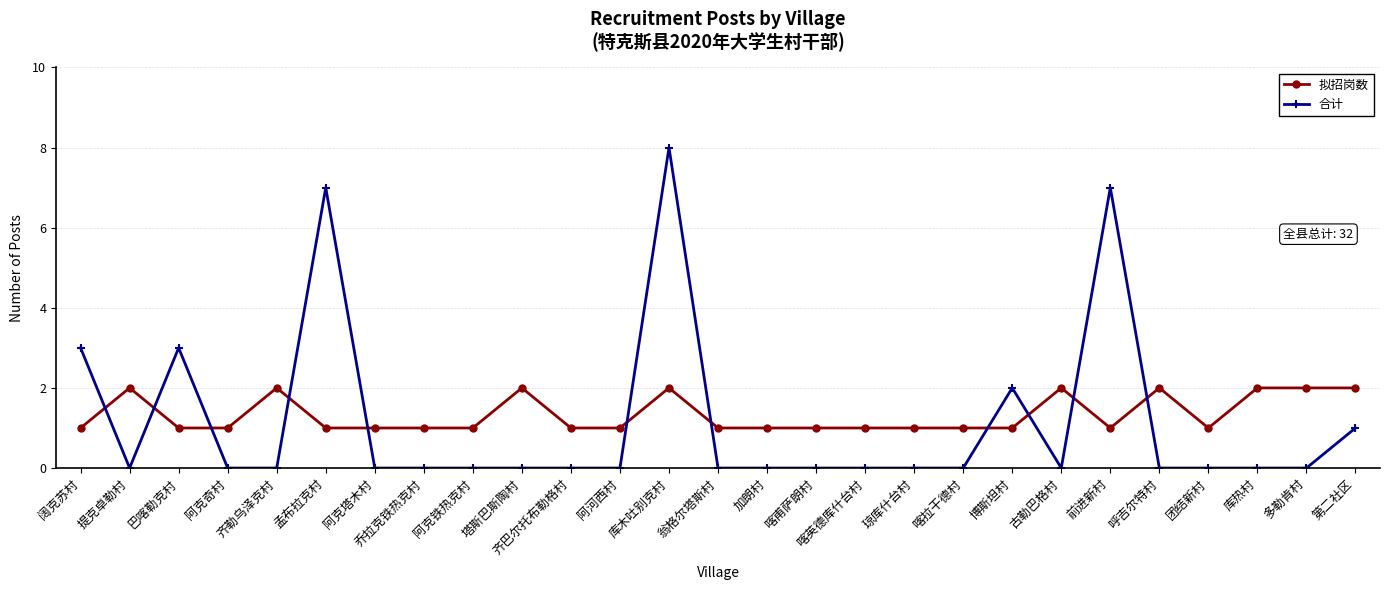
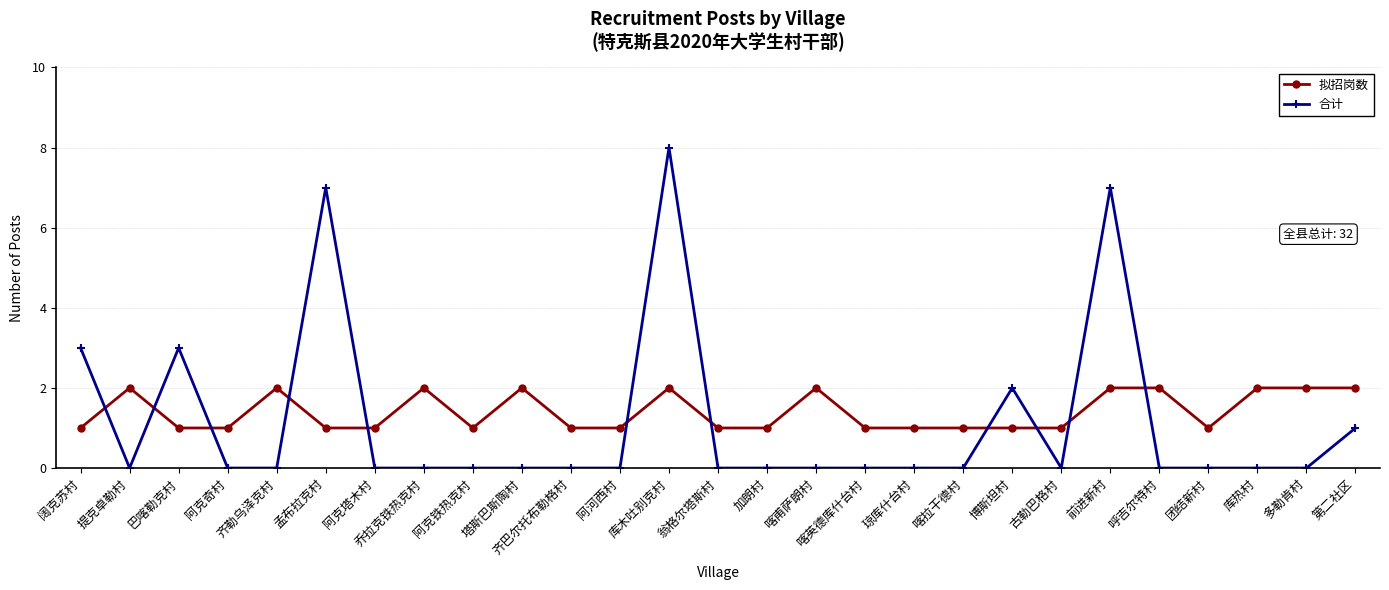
拟招岗数, 乔拉克铁热克村: 1 -> 2
拟招岗数, 喀甫萨朗村: 1 -> 2
拟招岗数, 古勒巴格村: 2 -> 1
拟招岗数, 前进新村: 1 -> 2
